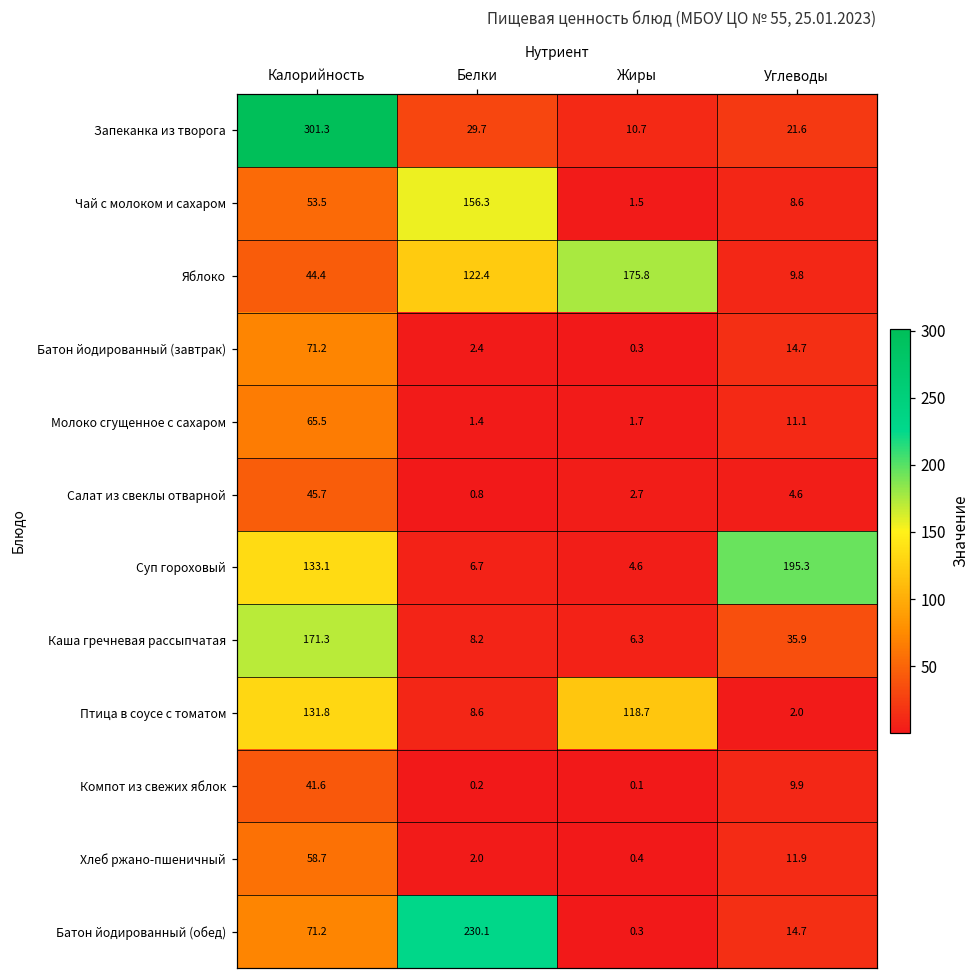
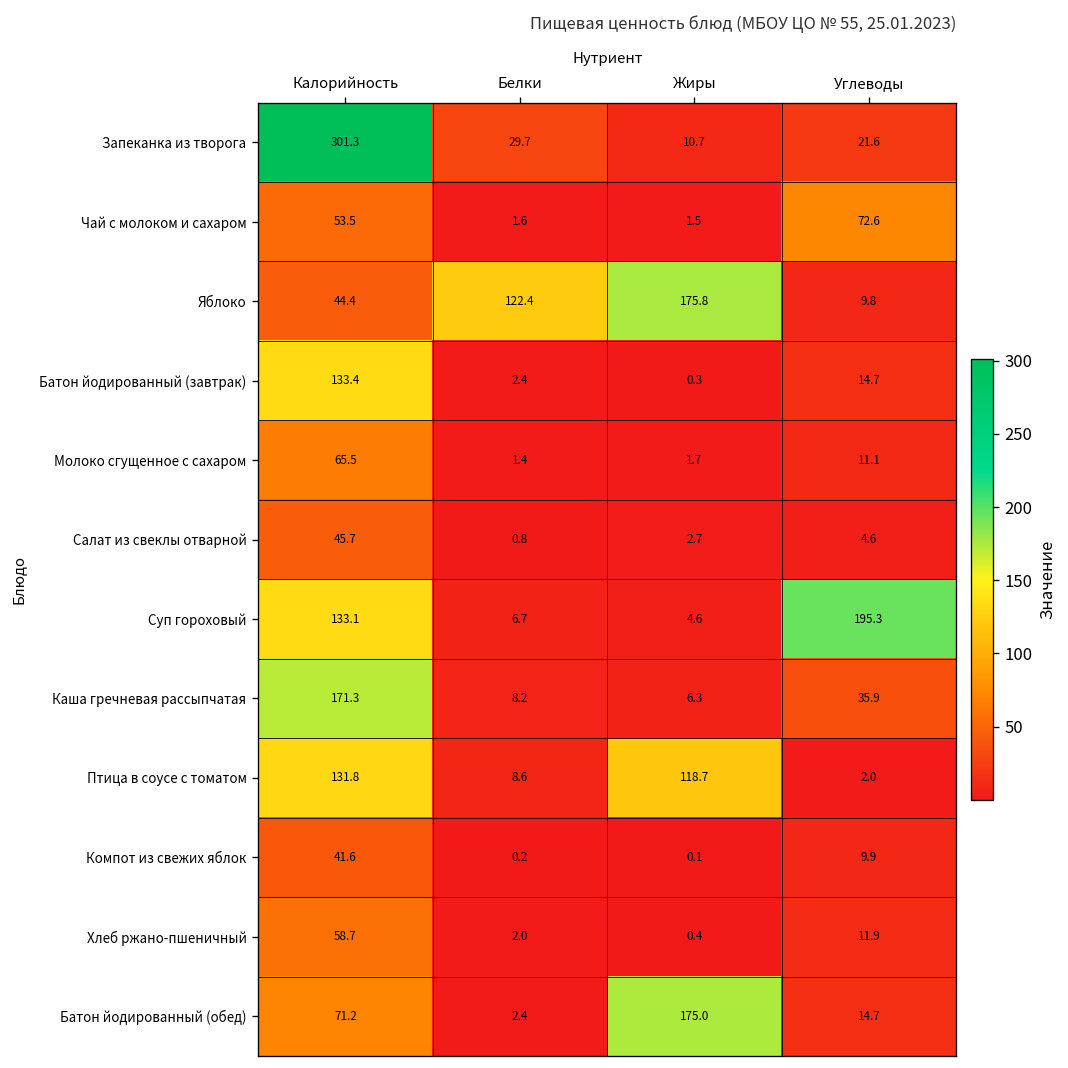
Чай с молоком и сахаром, Белки: 156.3 -> 1.6
Чай с молоком и сахаром, Углеводы: 8.6 -> 72.6
Батон йодированный (завтрак), Калорийность: 71.2 -> 133.4
Батон йодированный (обед), Белки: 230.1 -> 2.4
Батон йодированный (обед), Жиры: 0.3 -> 175.0
